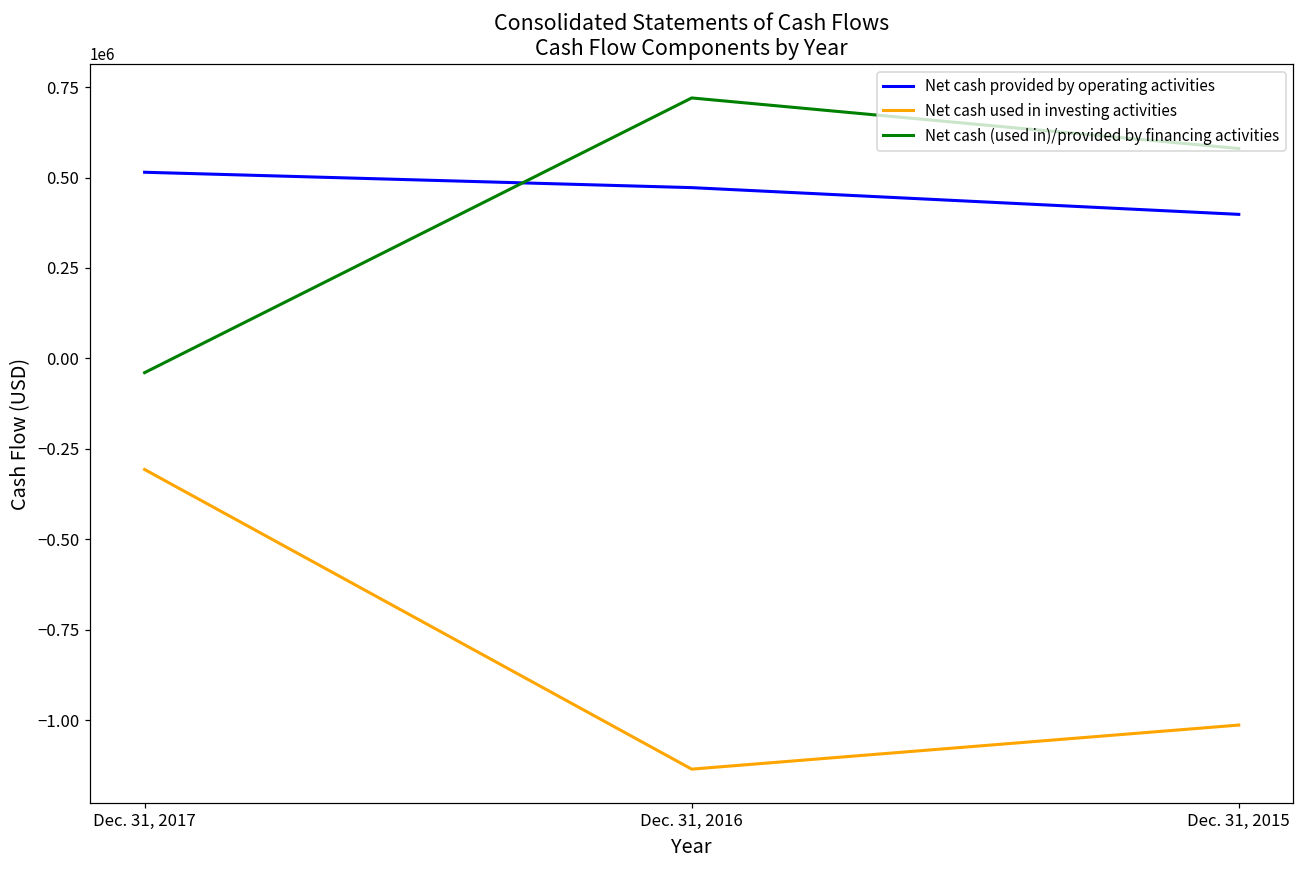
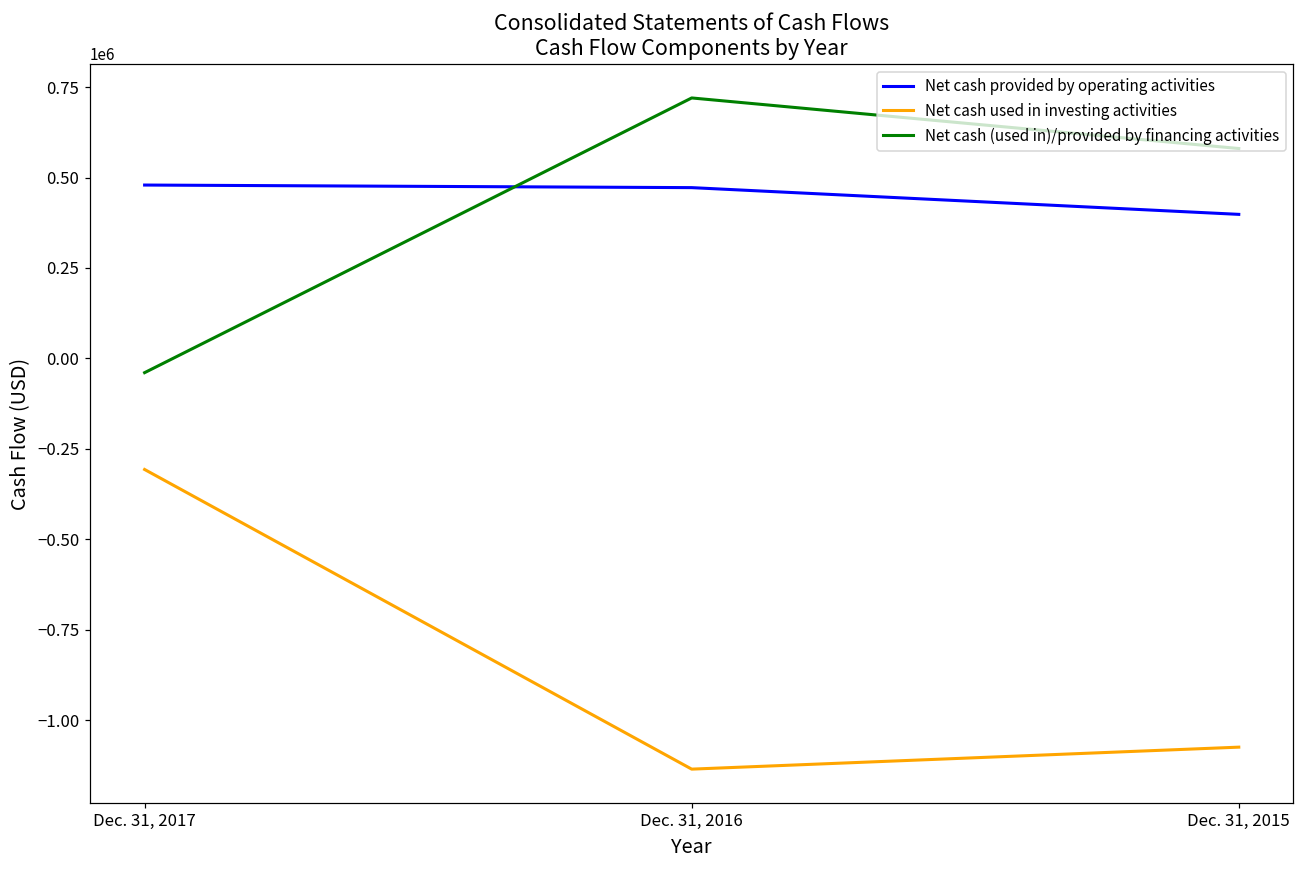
Net cash provided by operating activities, Dec. 31, 2017: 510000 -> 480000
Net cash used in investing activities, Dec. 31, 2015: -1010000 -> -1070000
